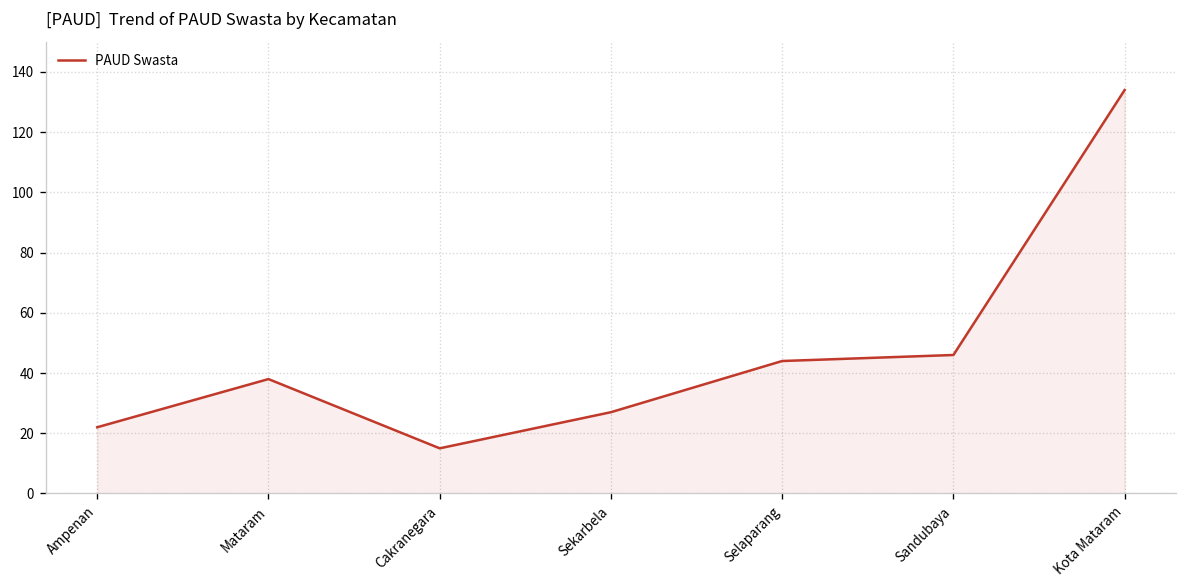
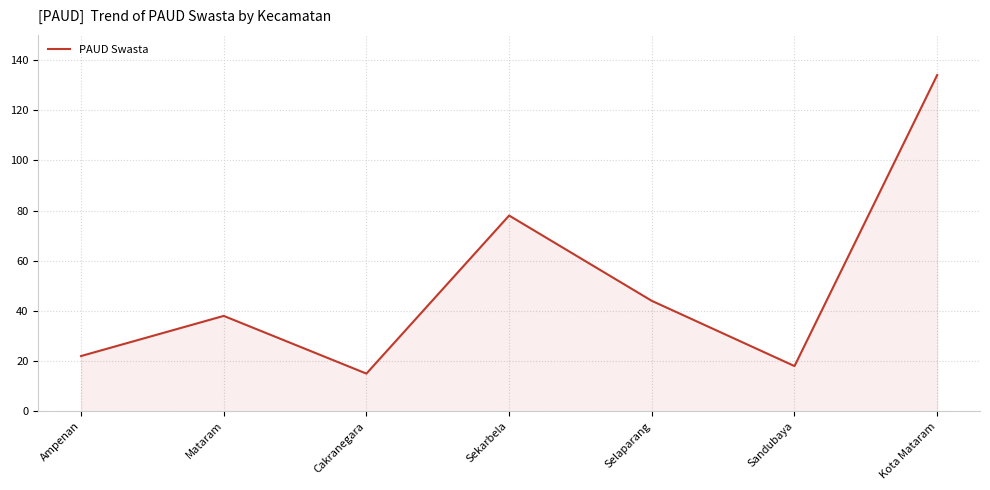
Sekarbela: 27 -> 78
Sandubaya: 46 -> 18
